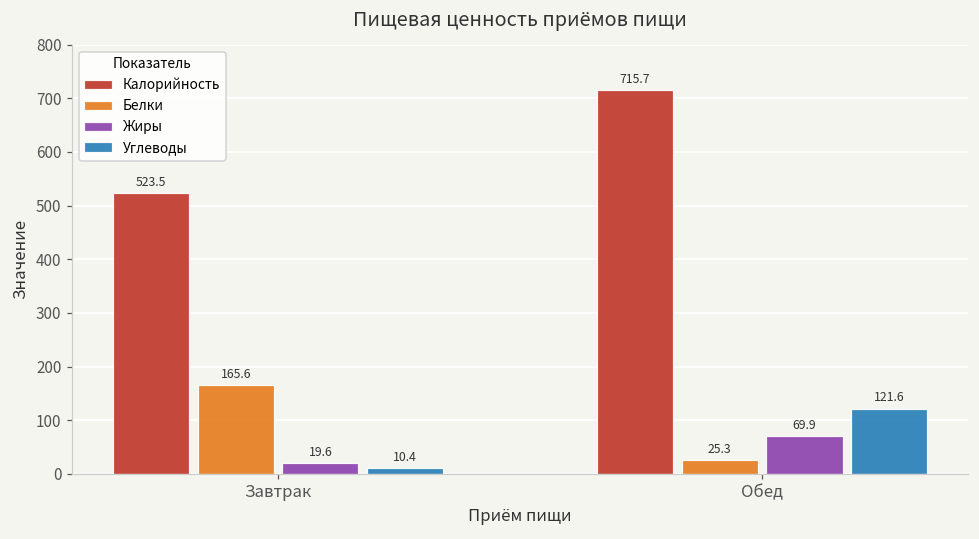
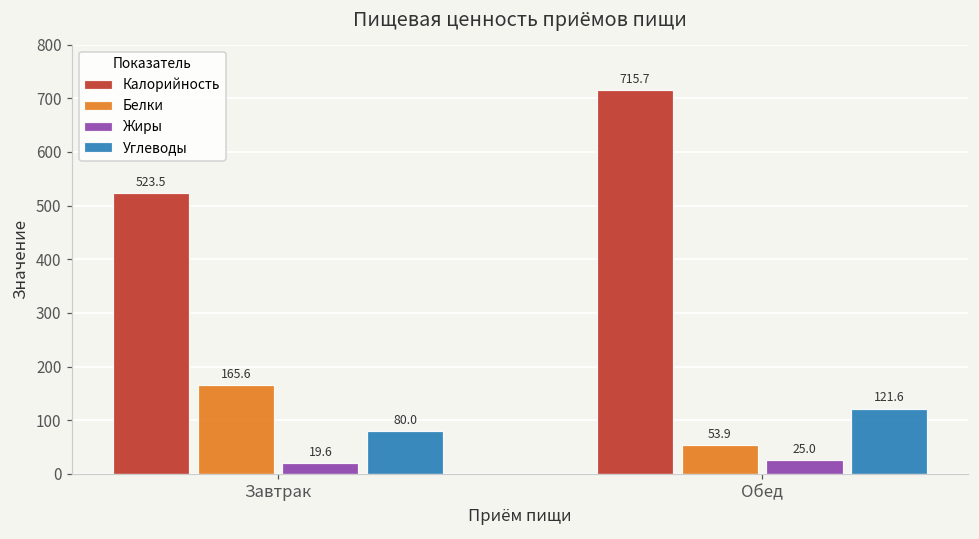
Углеводы, Завтрак: 10.4 -> 80.0
Белки, Обед: 25.3 -> 53.9
Жиры, Обед: 69.9 -> 25.0
